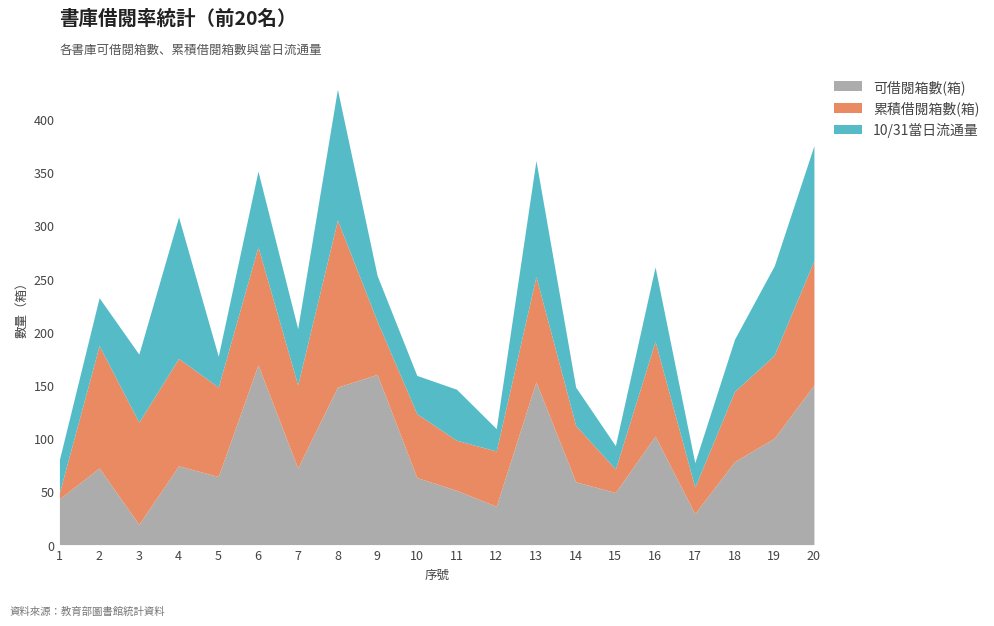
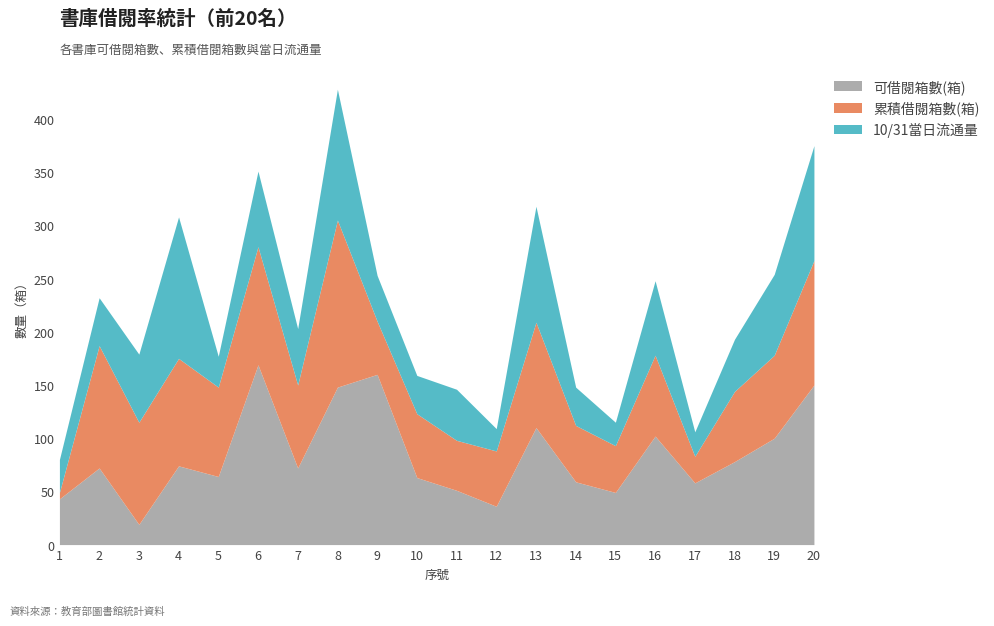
可借閱箱數(箱), 13: 153 -> 110
累積借閱箱數(箱), 15: 22 -> 44
累積借閱箱數(箱), 16: 89 -> 76
可借閱箱數(箱), 17: 29 -> 58
10/31當日流通量, 19: 84 -> 76
